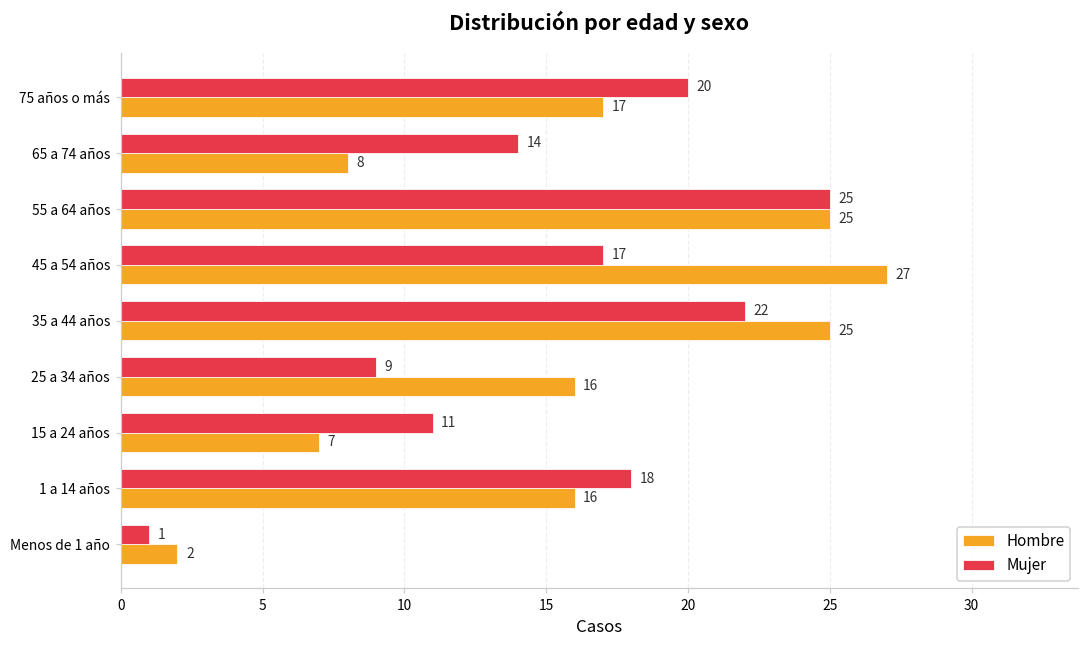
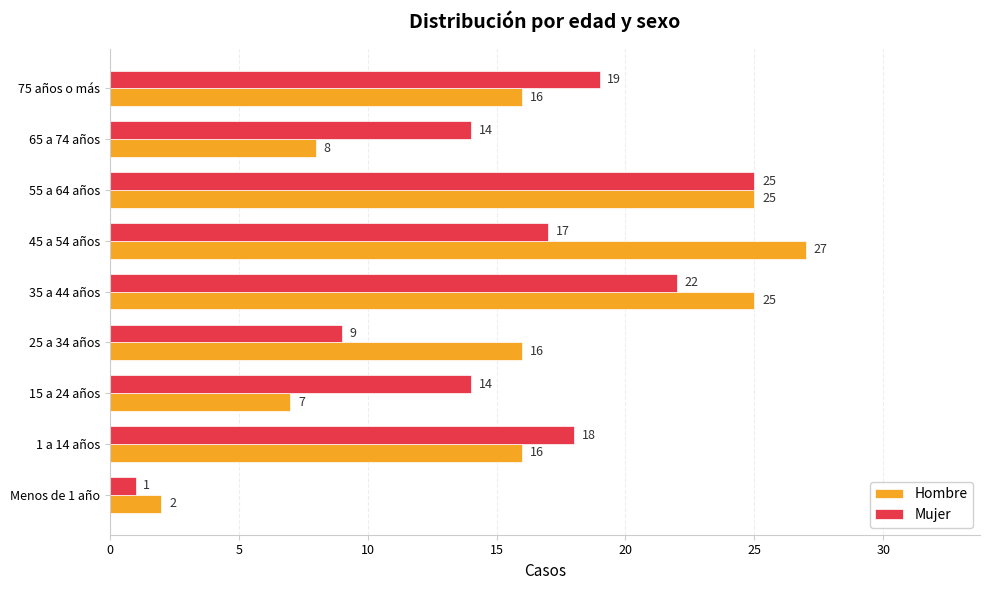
Mujer, 75 años o más: 20 -> 19
Hombre, 75 años o más: 17 -> 16
Mujer, 15 a 24 años: 11 -> 14
